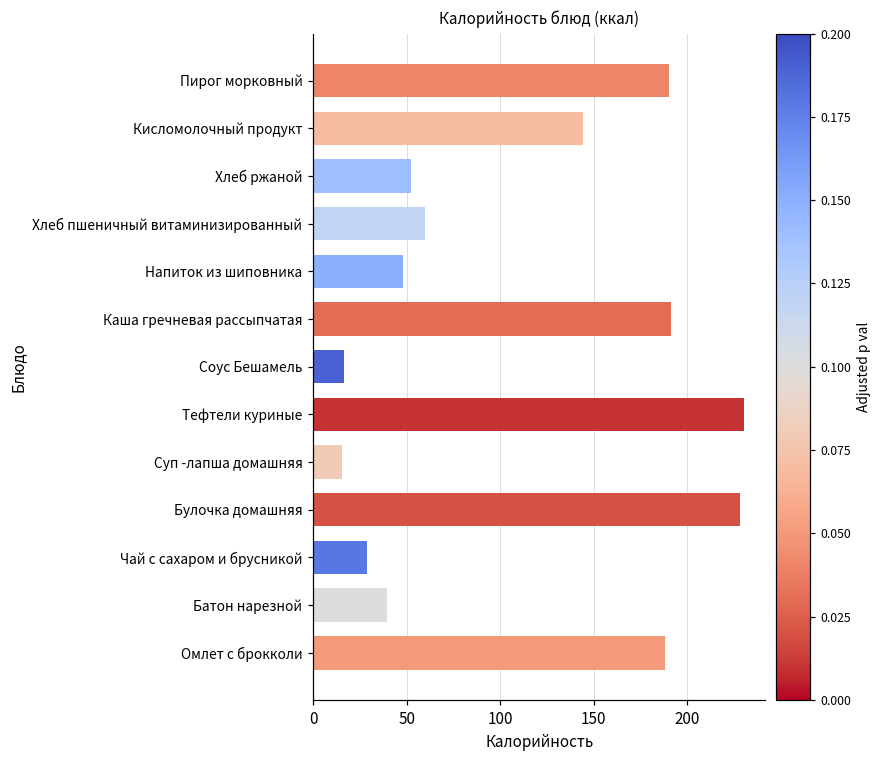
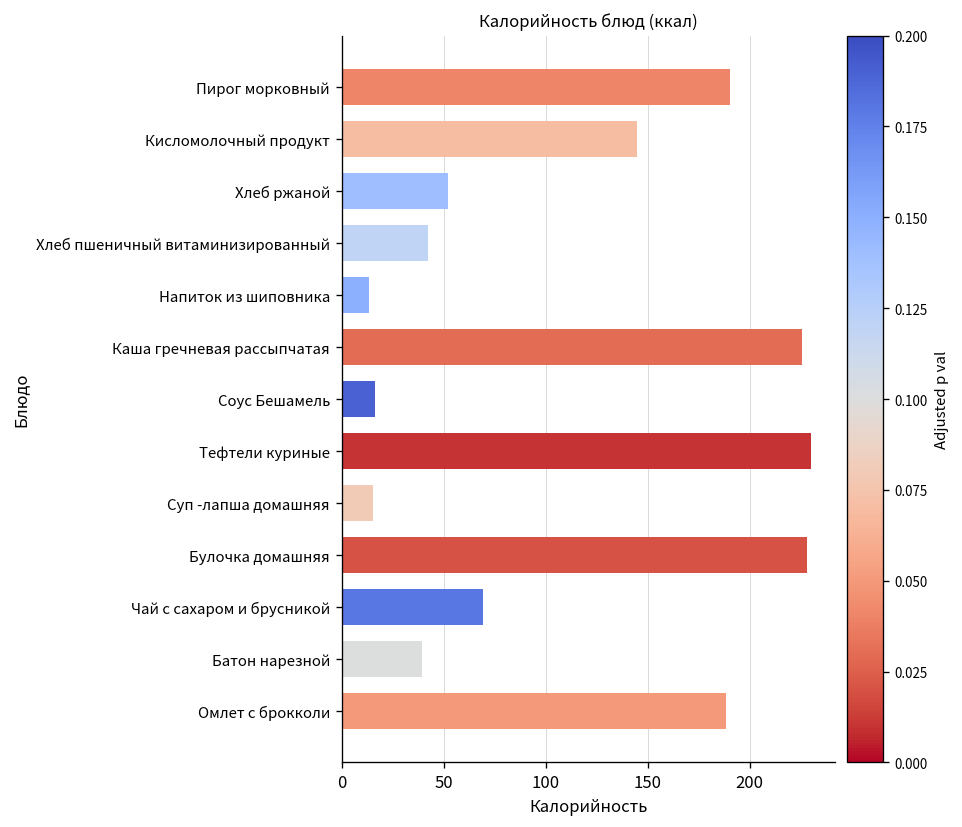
Хлеб пшеничный витаминизированный: 60 -> 42
Напиток из шиповника: 48 -> 13
Каша гречневая рассыпчатая: 192 -> 226
Чай с сахаром и брусникой: 29 -> 69
